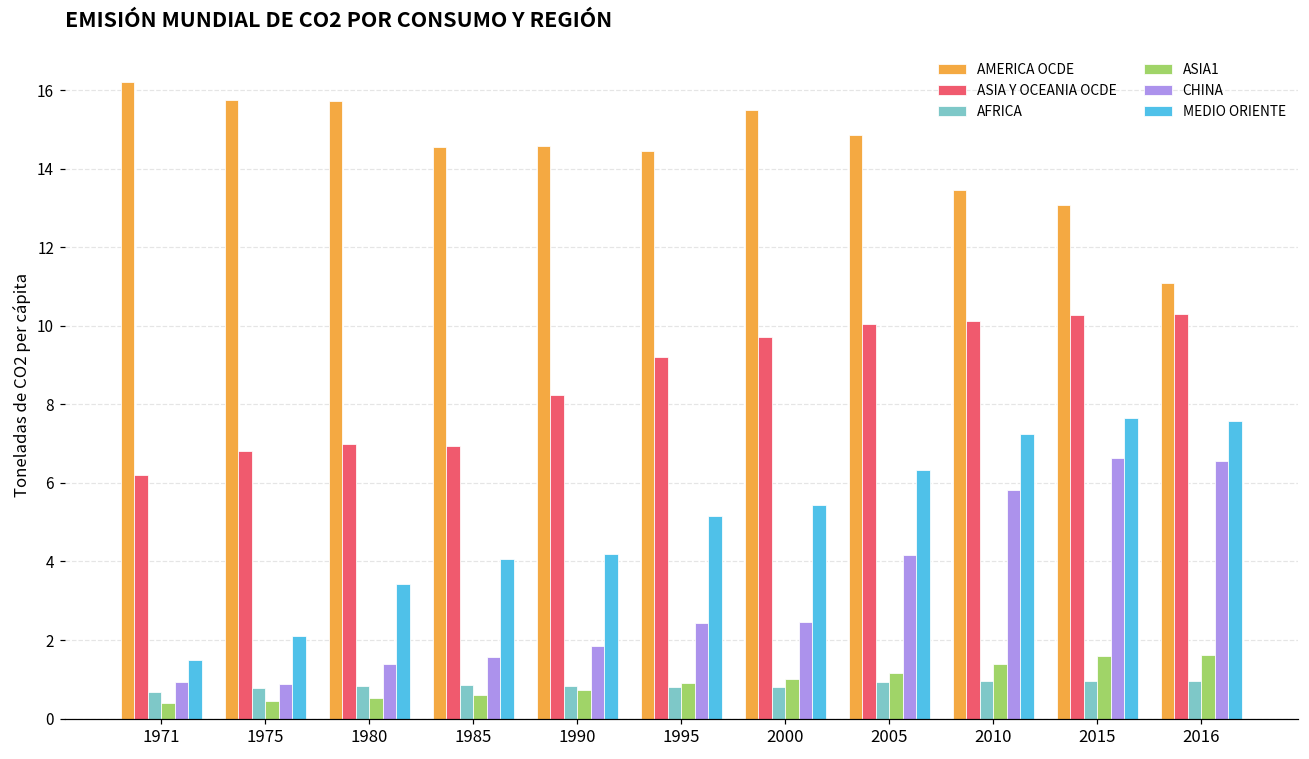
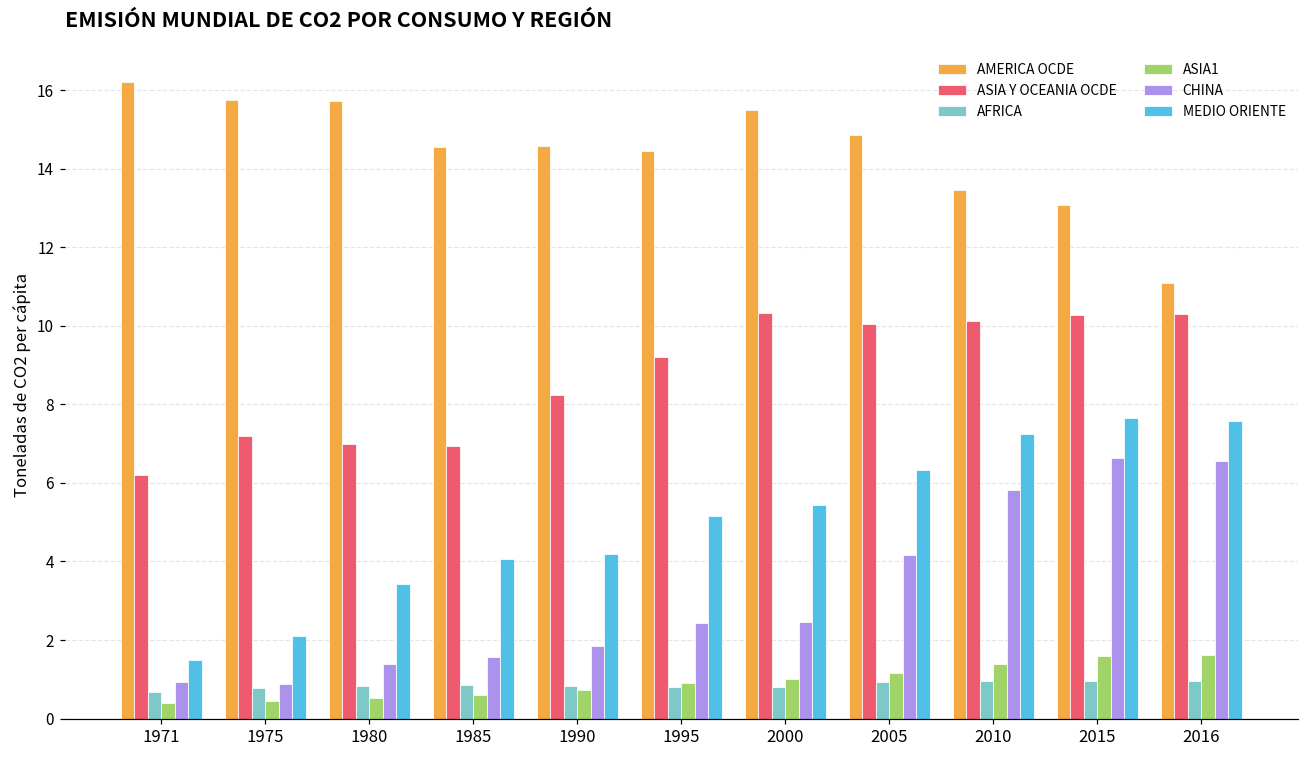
ASIA Y OCEANIA OCDE, 1975: 6.8 -> 7.2
ASIA Y OCEANIA OCDE, 2000: 9.7 -> 10.3
